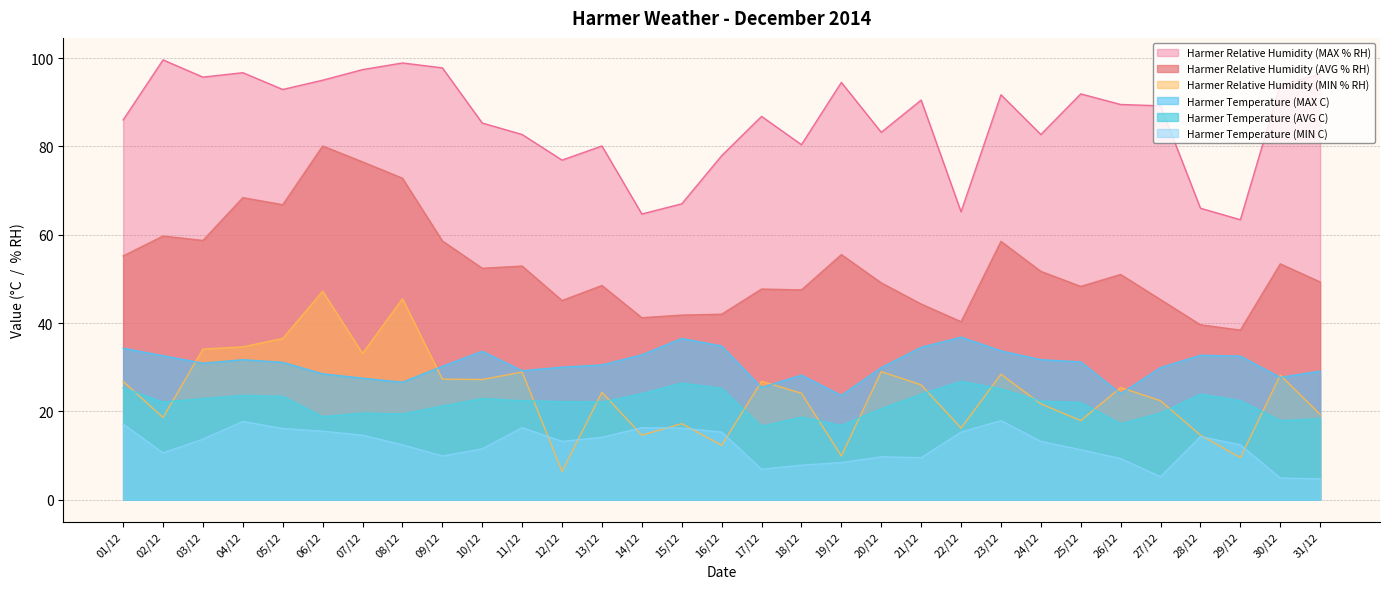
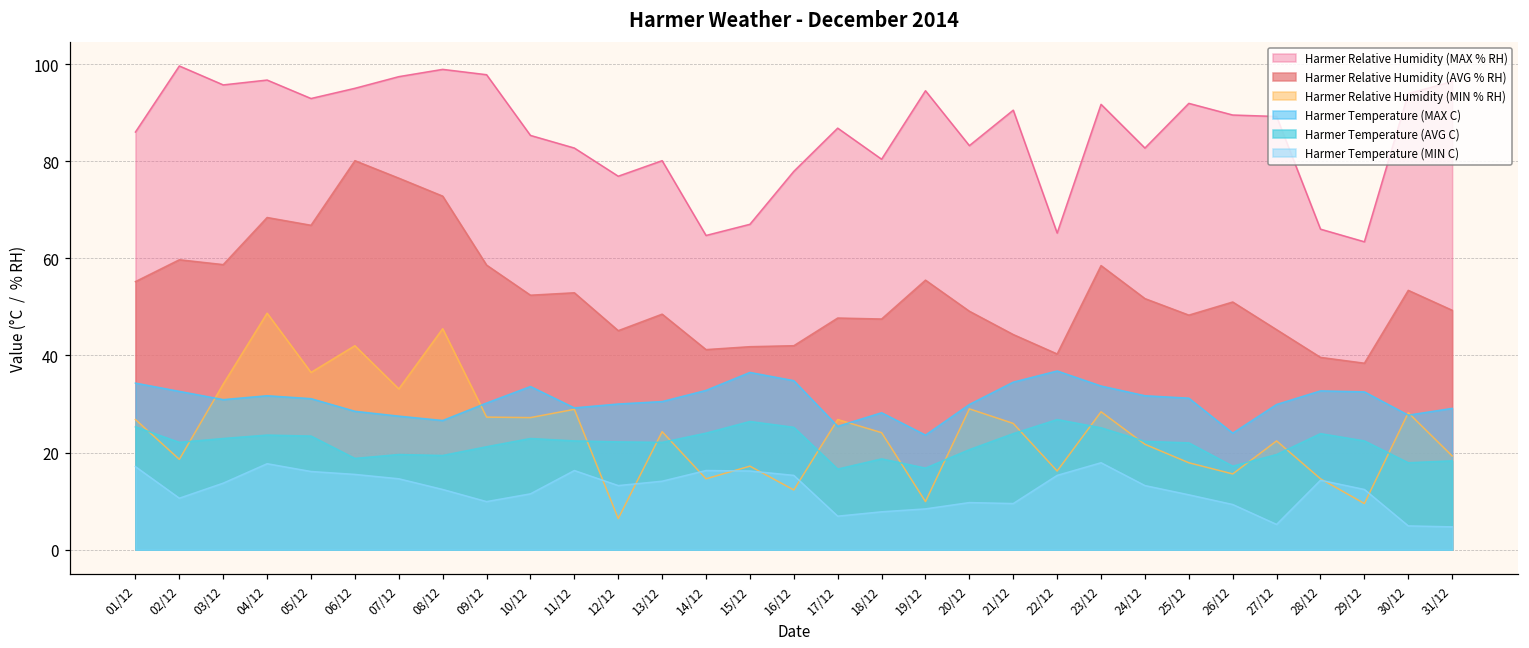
Harmer Relative Humidity (MIN % RH), 04/12: 35 -> 49
Harmer Relative Humidity (MIN % RH), 06/12: 47 -> 42
Harmer Relative Humidity (MIN % RH), 26/12: 25 -> 16
